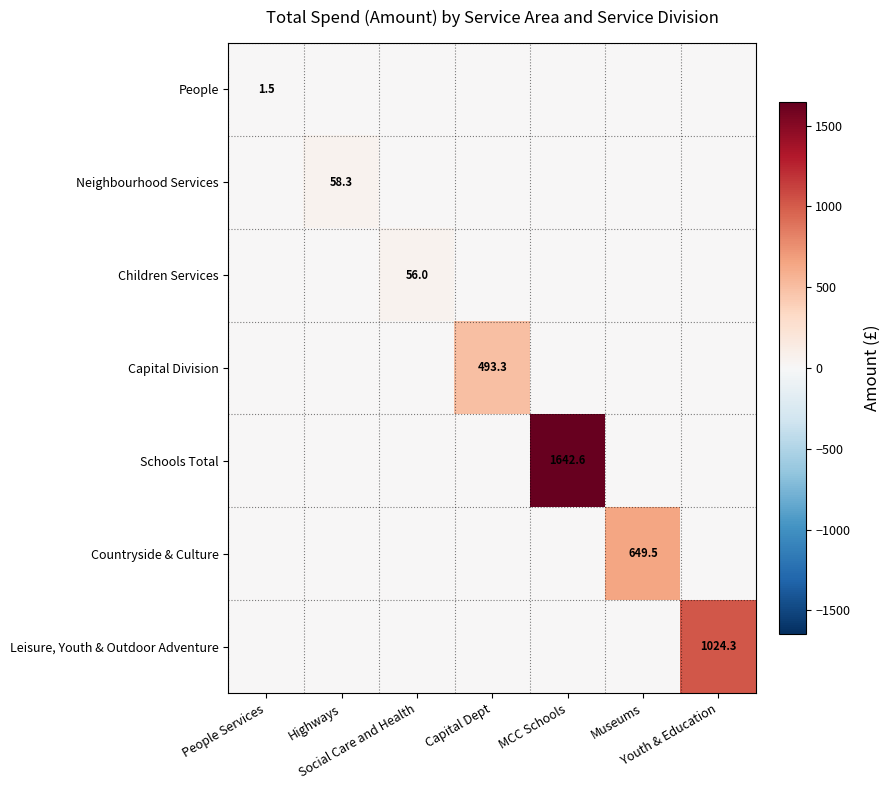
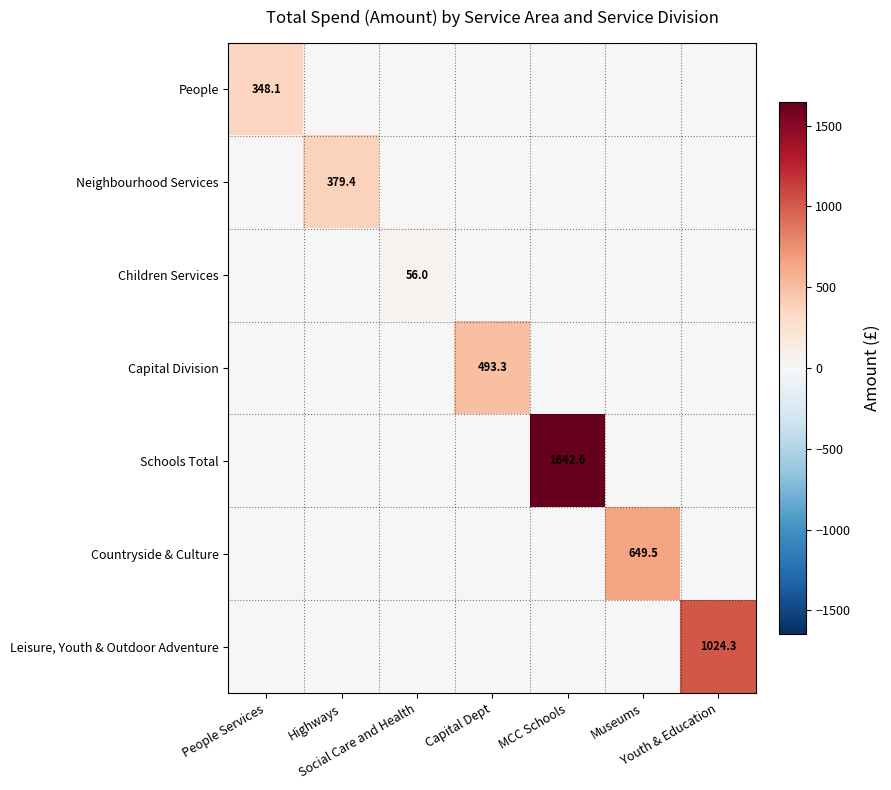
People, People Services: 1.5 -> 348.1
Neighbourhood Services, Highways: 58.3 -> 379.4
